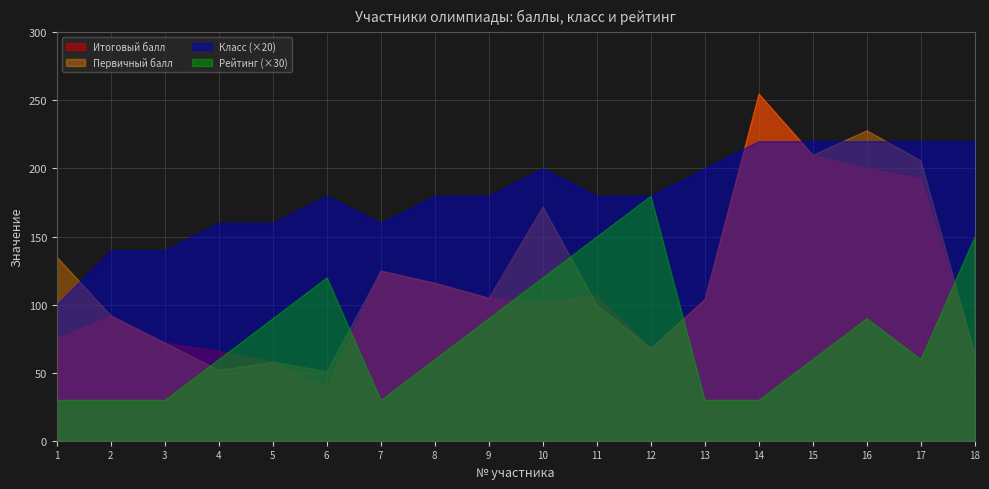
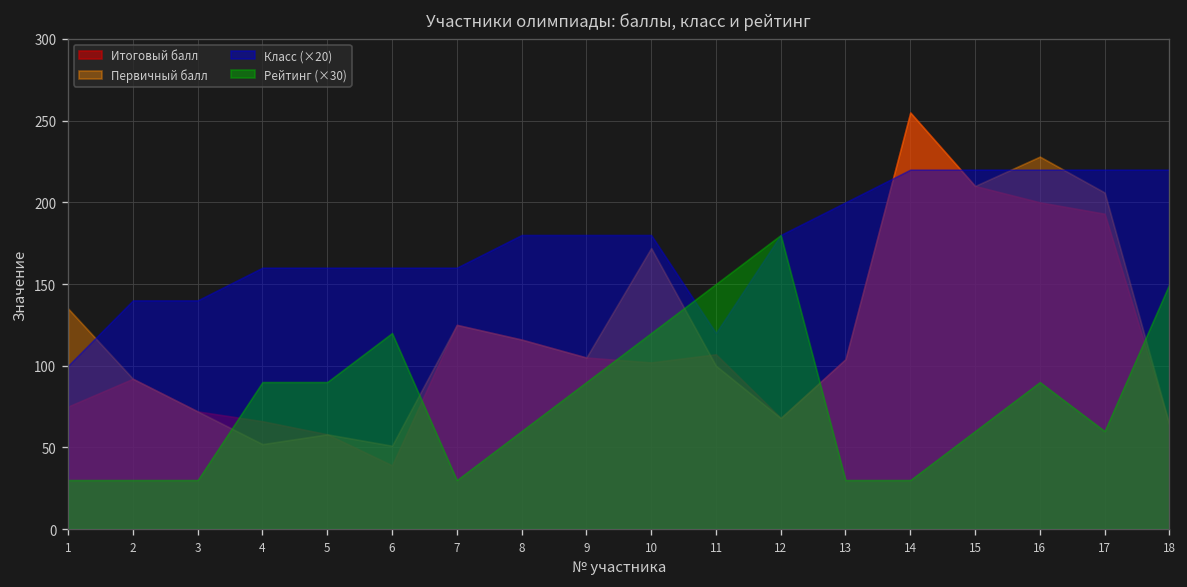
Рейтинг (×30), 4: 60 -> 90
Класс (×20), 6: 180 -> 160
Класс (×20), 10: 200 -> 180
Класс (×20), 11: 180 -> 120
